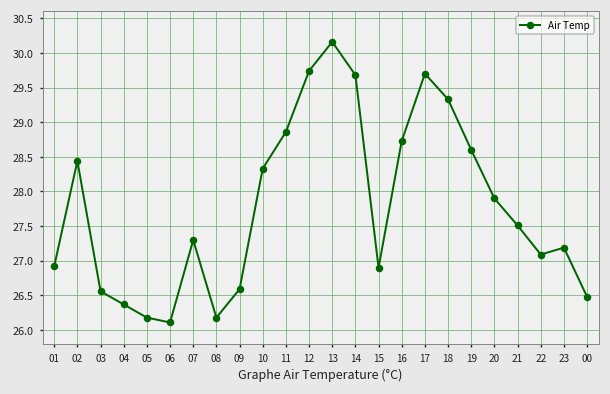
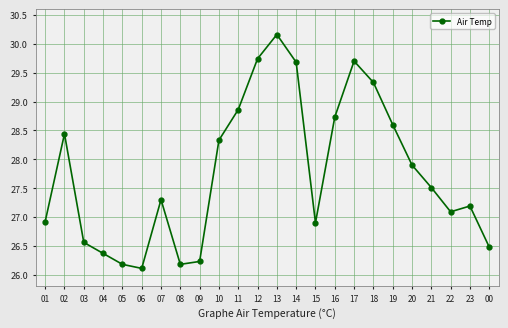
09: 26.6 -> 26.2
